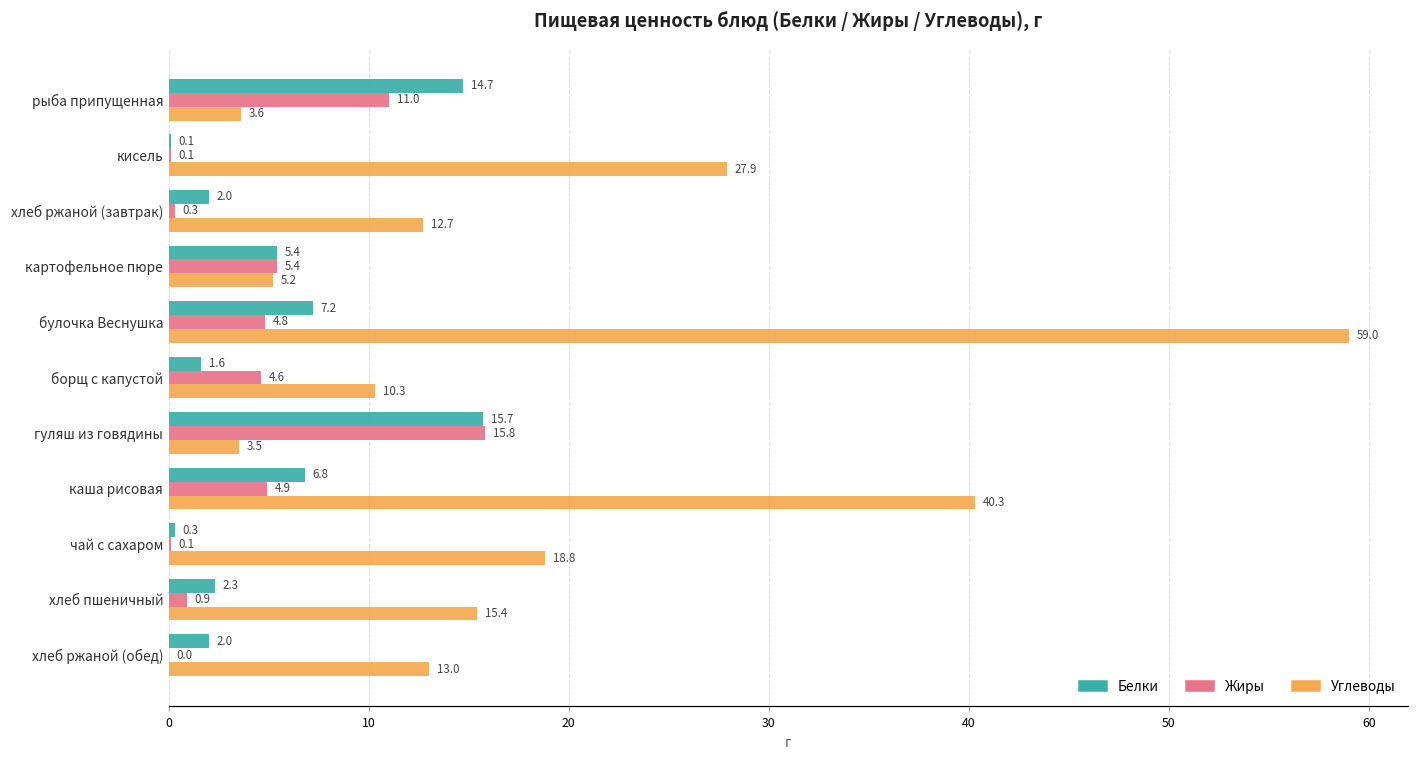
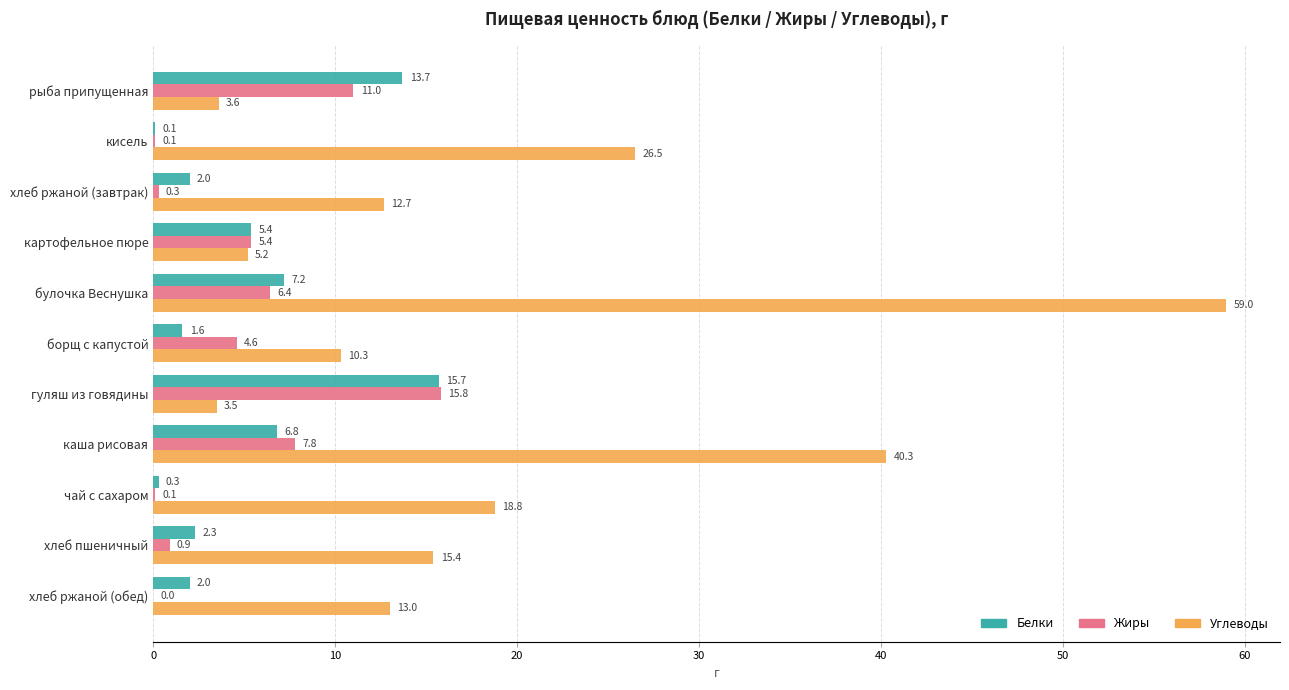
Белки, рыба припущенная: 14.7 -> 13.7
Углеводы, кисель: 27.9 -> 26.5
Жиры, булочка Веснушка: 4.8 -> 6.4
Жиры, каша рисовая: 4.9 -> 7.8
